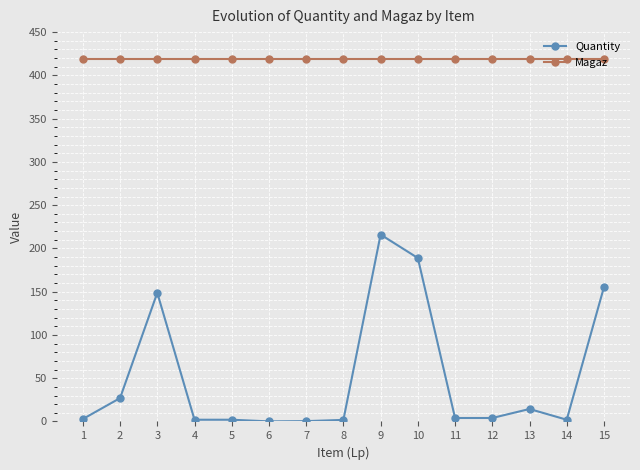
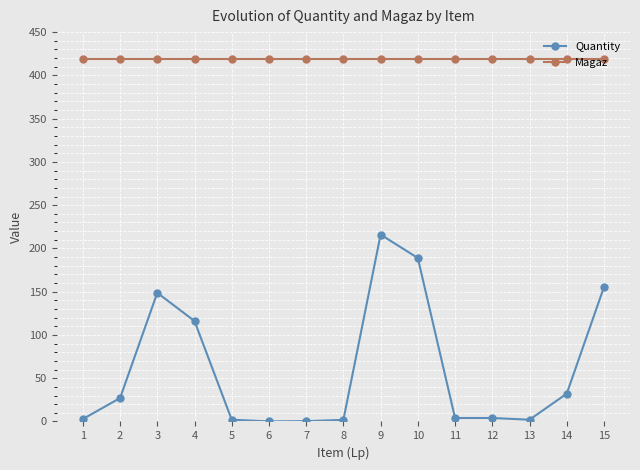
Quantity, 4: 0 -> 120
Quantity, 13: 10 -> 0
Quantity, 14: 0 -> 30
